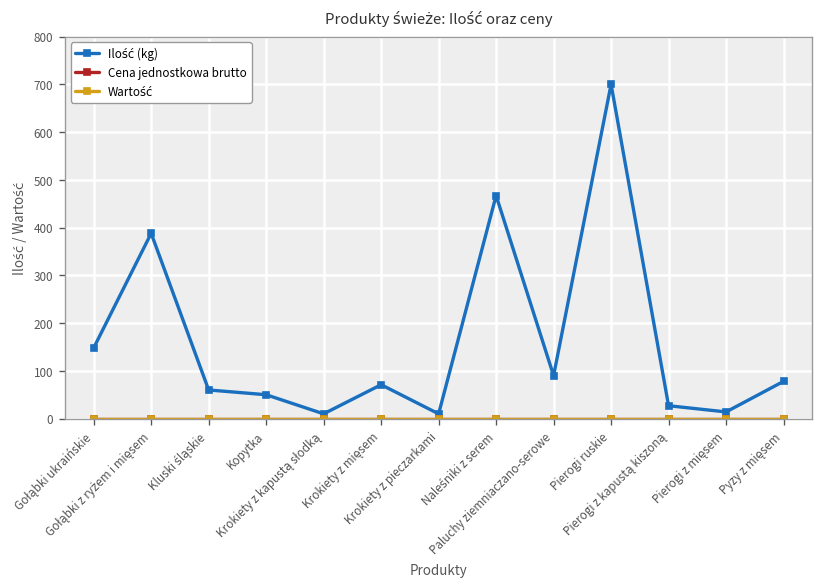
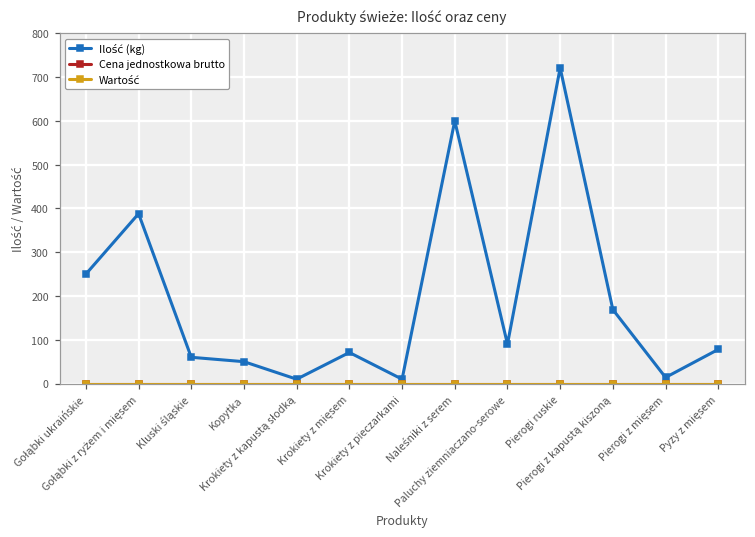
Ilość (kg), Gołąbki ukraińskie: 150 -> 250
Ilość (kg), Naleśniki z serem: 470 -> 600
Ilość (kg), Pierogi ruskie: 700 -> 720
Ilość (kg), Pierogi z kapustą kiszoną: 30 -> 170
